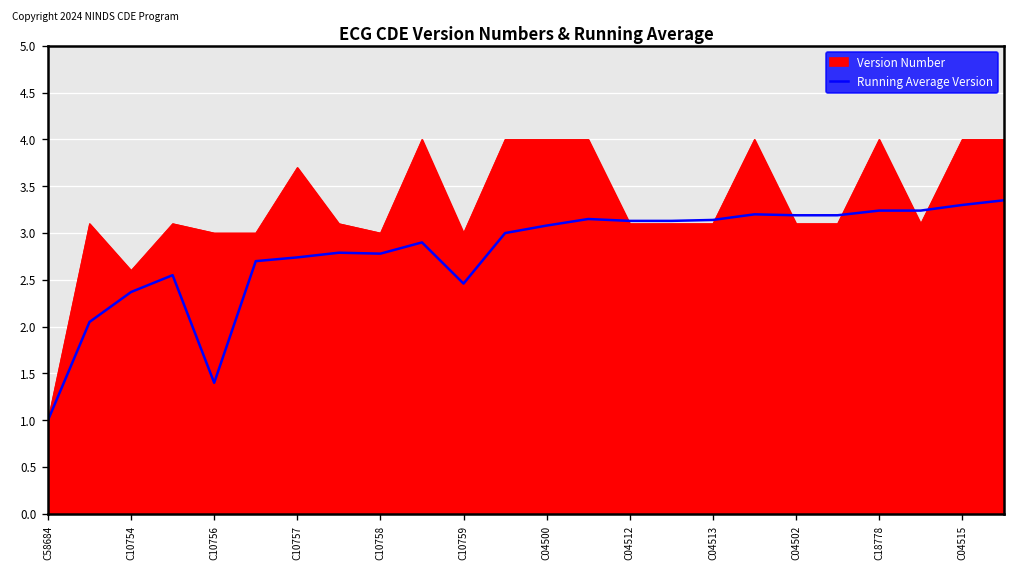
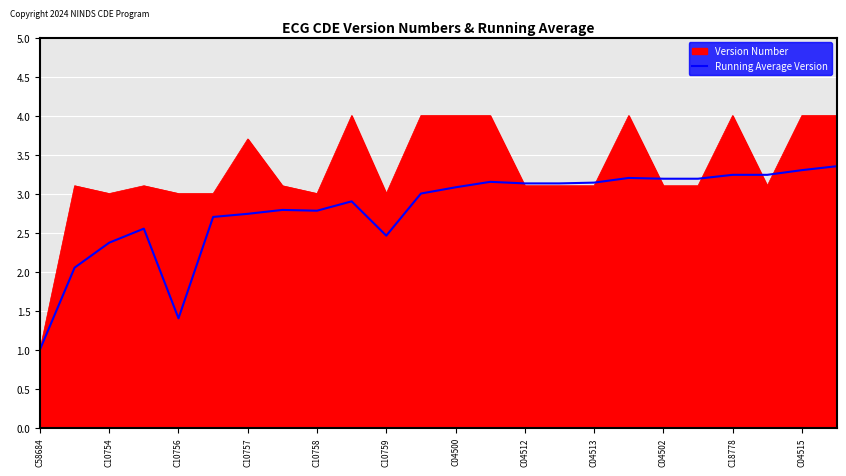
Version Number, C10754: 2.6 -> 3.0
